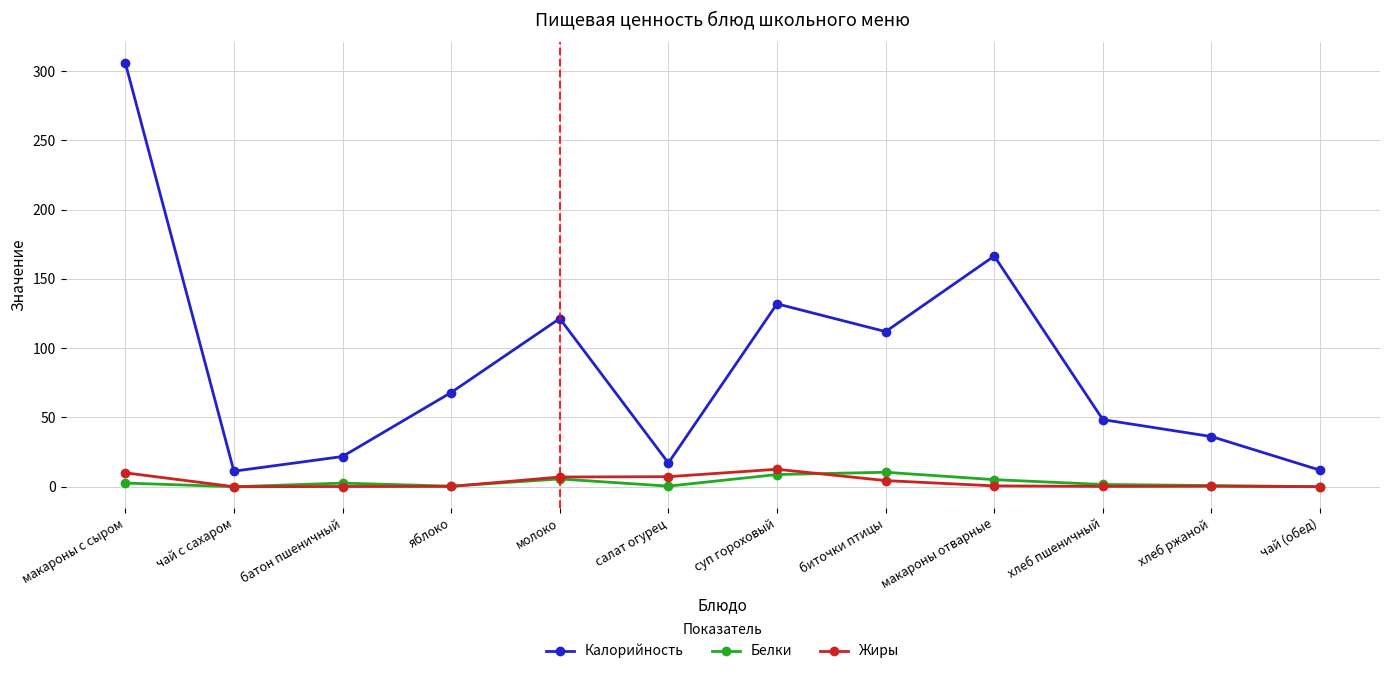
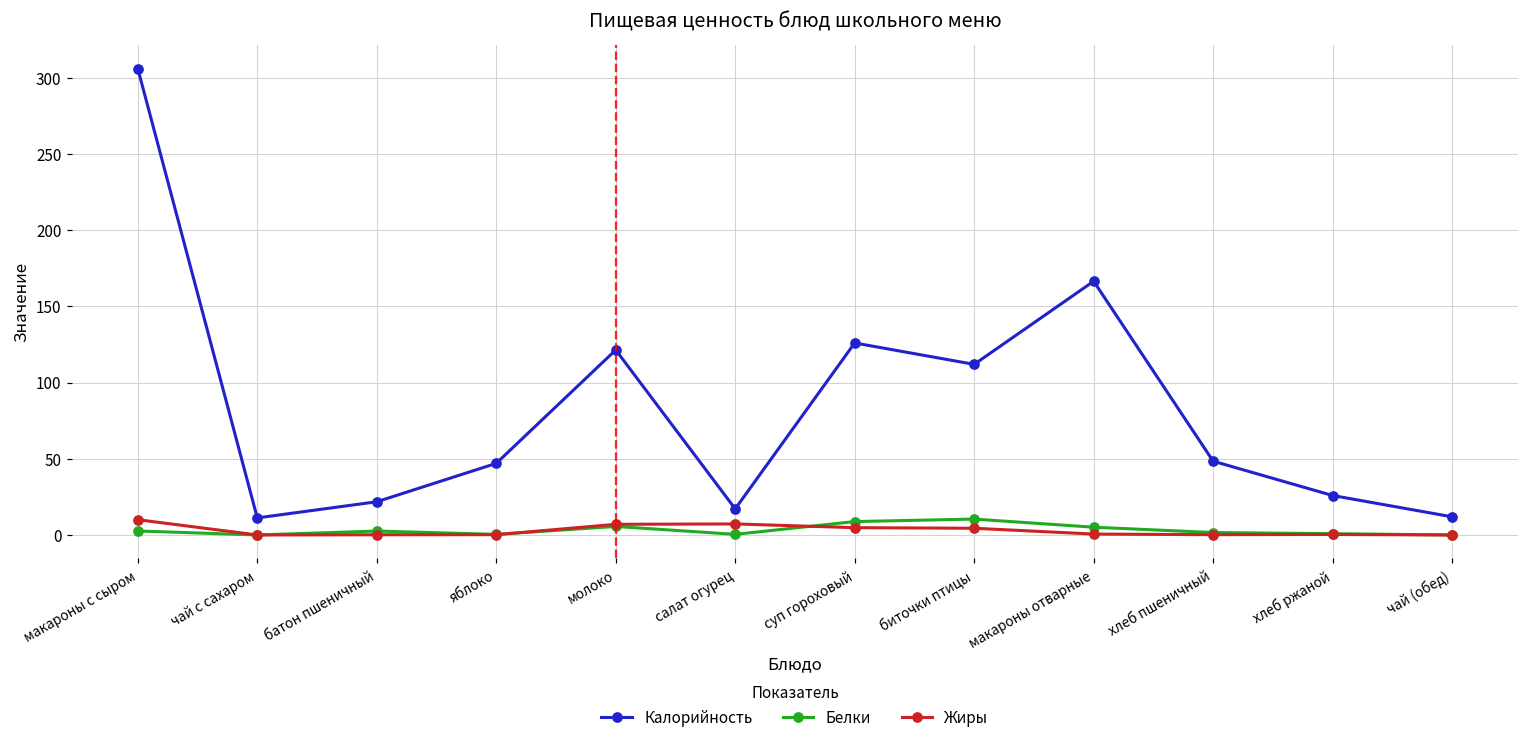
Калорийность, яблоко: 68 -> 47
Калорийность, суп гороховый: 132 -> 126
Жиры, суп гороховый: 13 -> 5
Калорийность, хлеб ржаной: 36 -> 26
